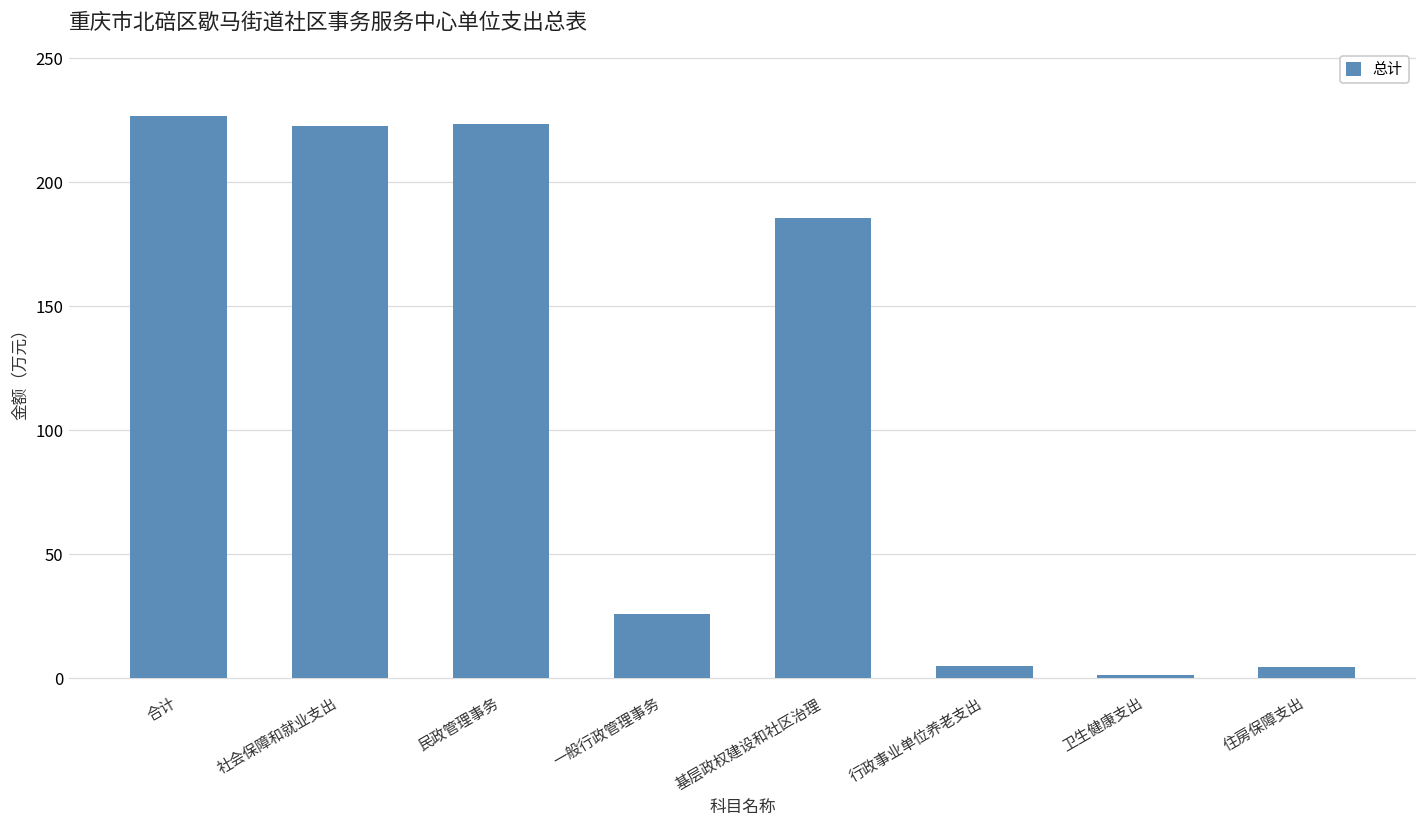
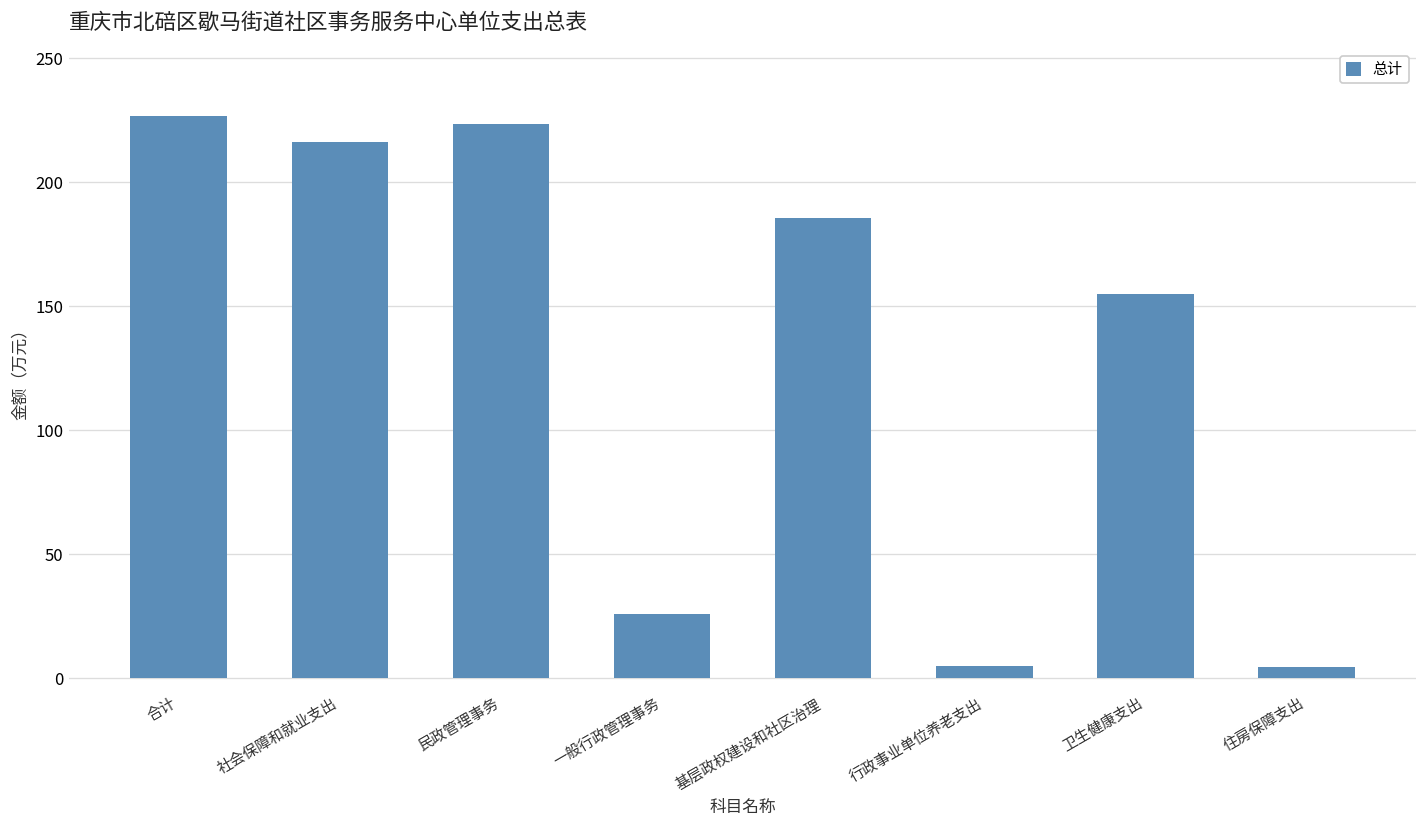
社会保障和就业支出: 223 -> 216
卫生健康支出: 1 -> 155
